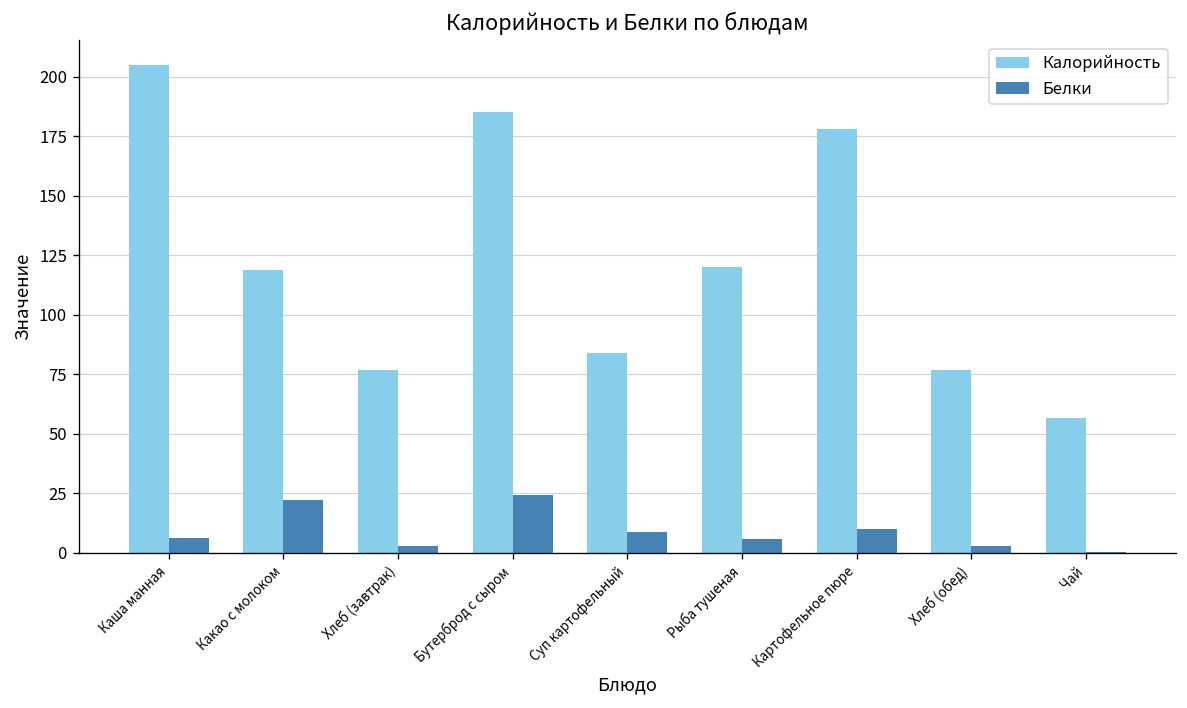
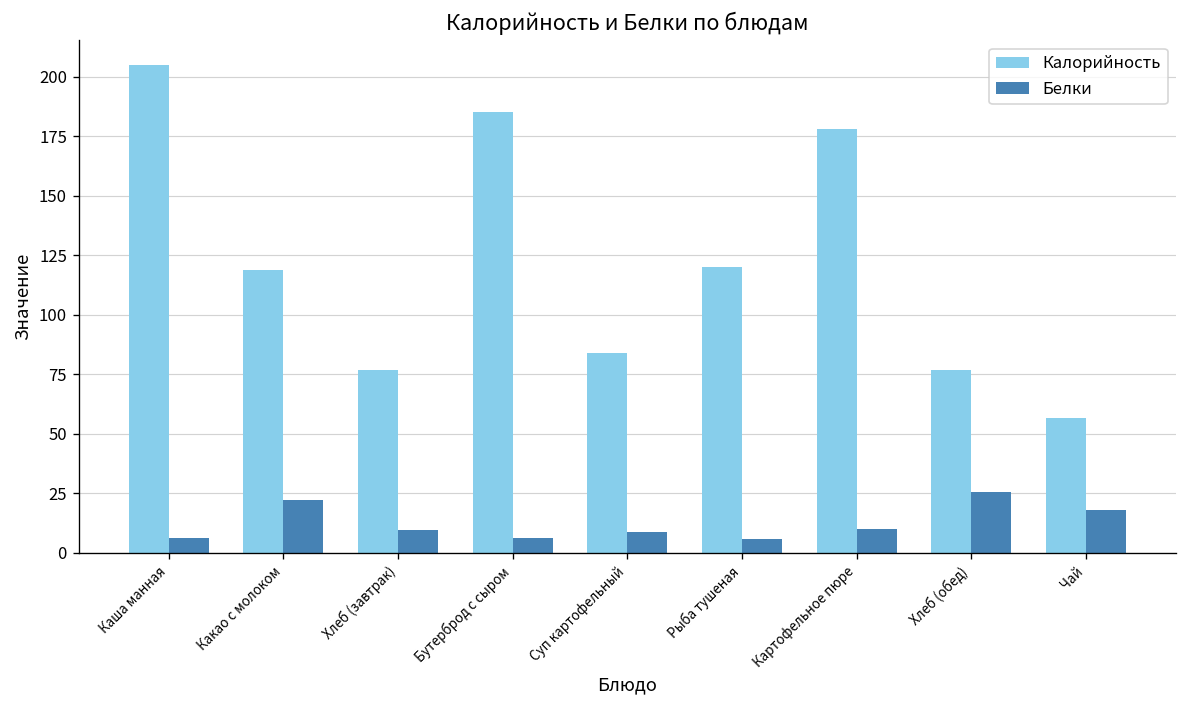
Белки, Хлеб (завтрак): 3 -> 9
Белки, Бутерброд с сыром: 24 -> 6
Белки, Хлеб (обед): 3 -> 25
Белки, Чай: 0 -> 18
